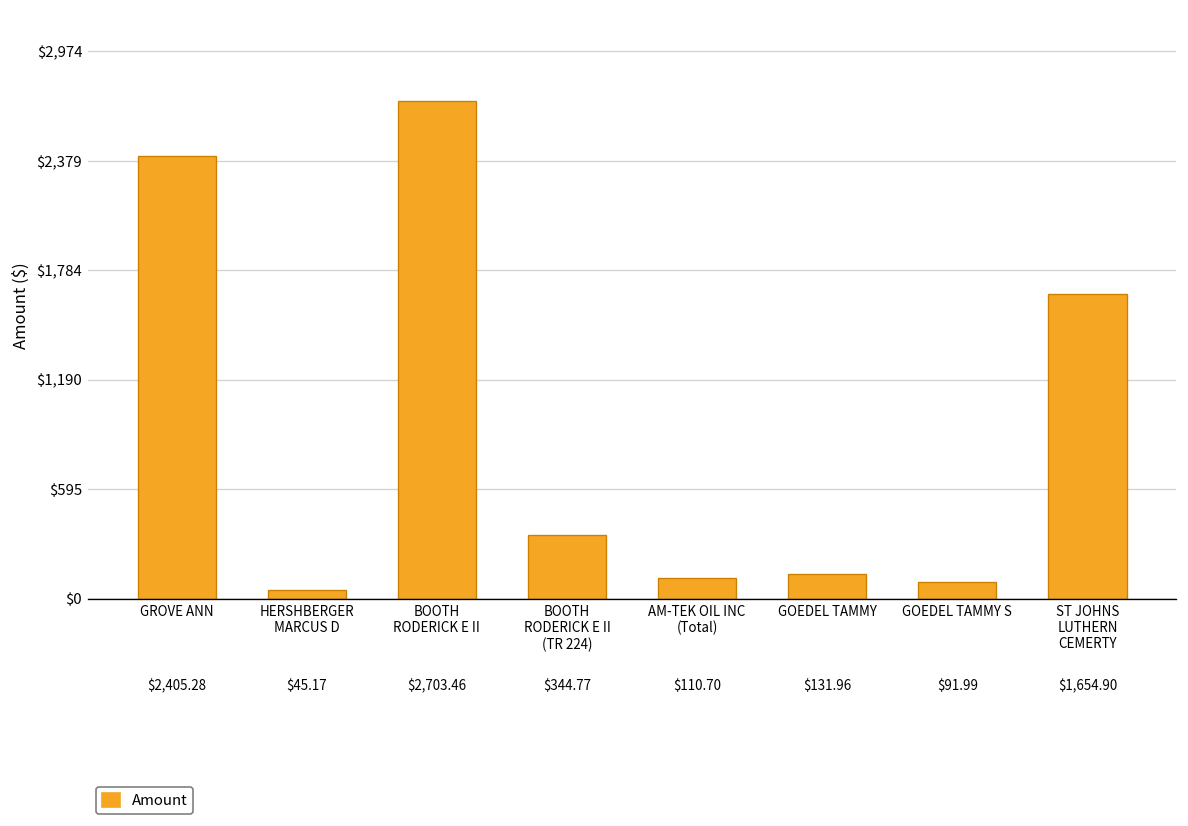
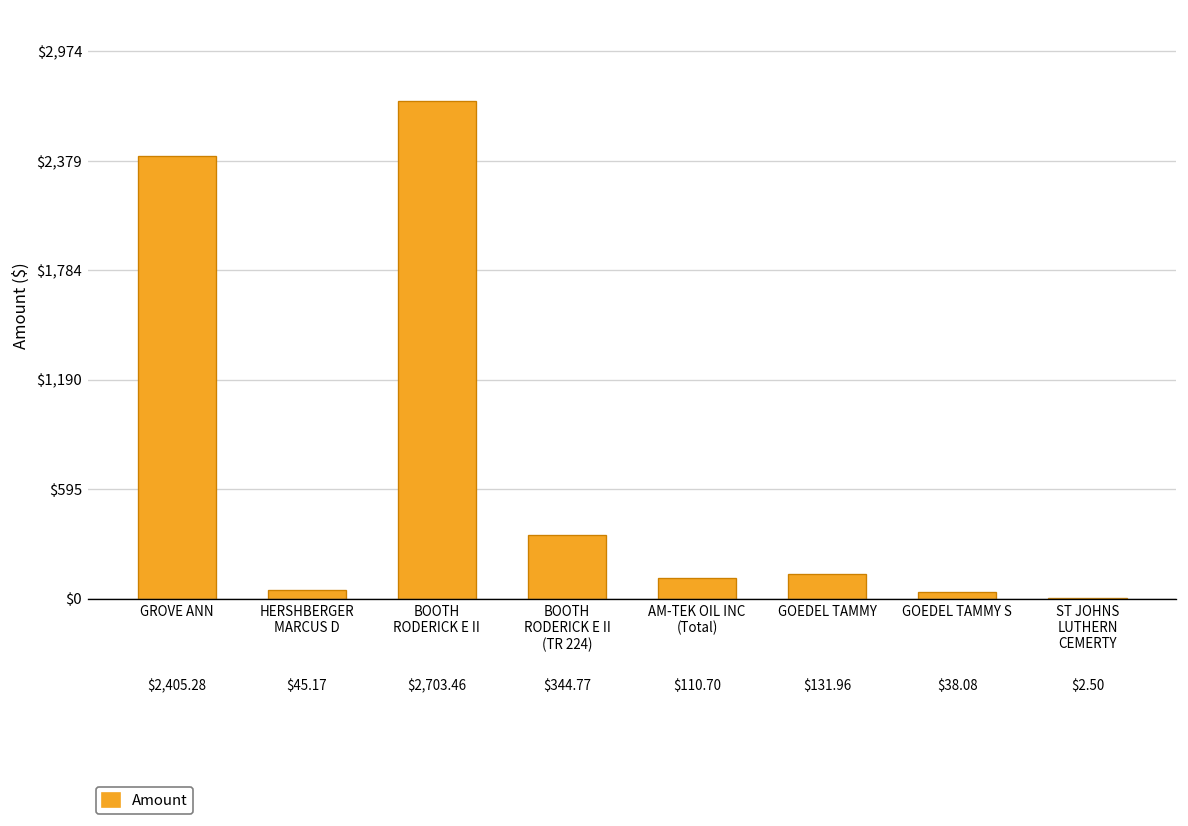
GOEDEL TAMMY S: $91.99 -> $38.08
ST JOHNS LUTHERN CEMERTY: $1,654.90 -> $2.50
